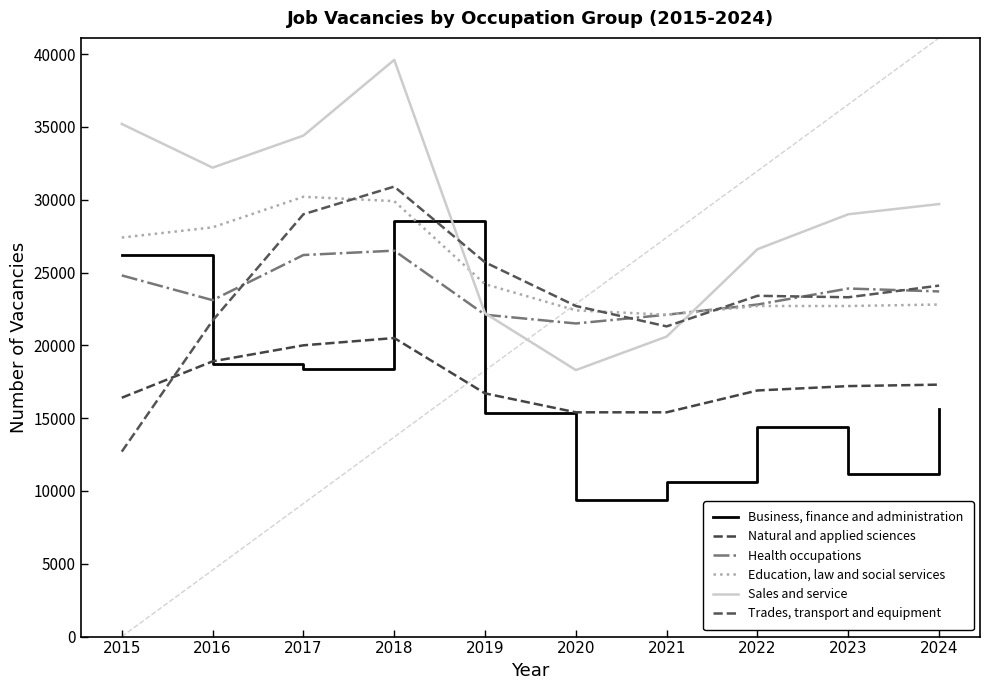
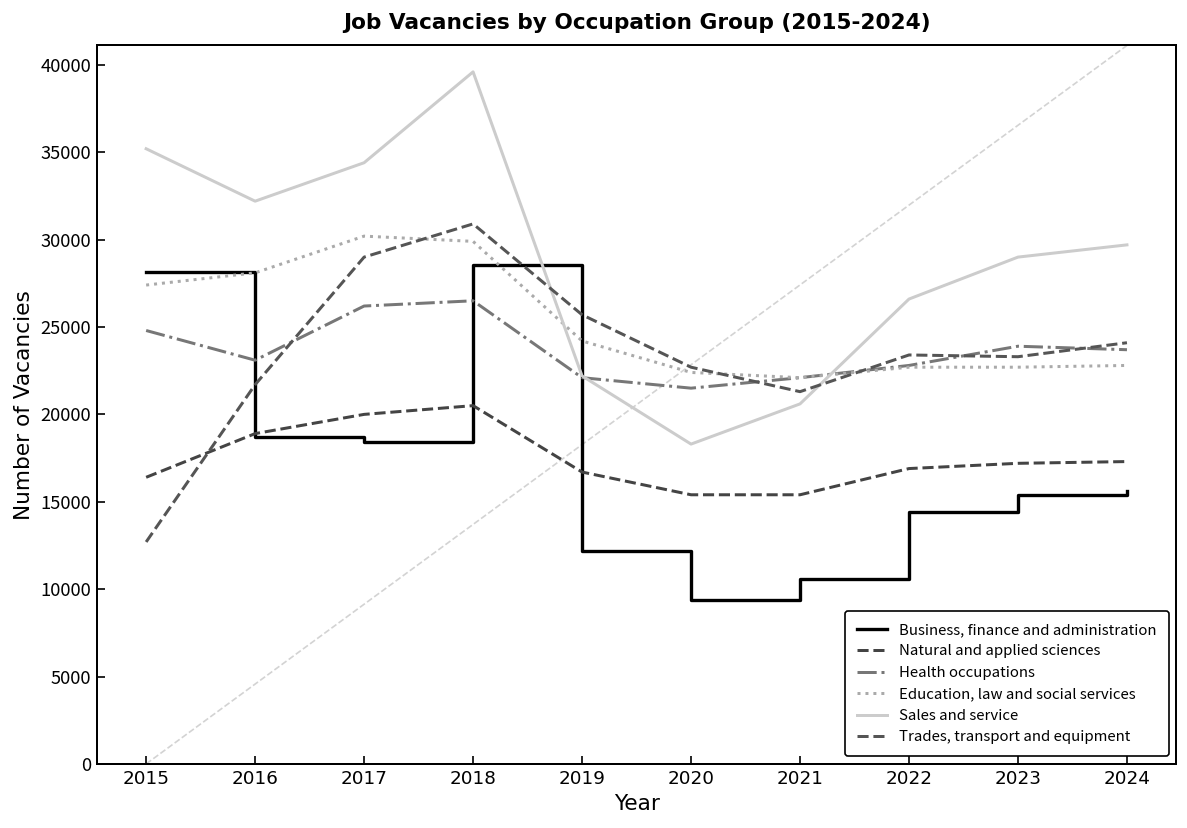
Business, finance and administration, 2015: 26200 -> 28200
Business, finance and administration, 2019: 15300 -> 12200
Business, finance and administration, 2023: 11200 -> 15400
